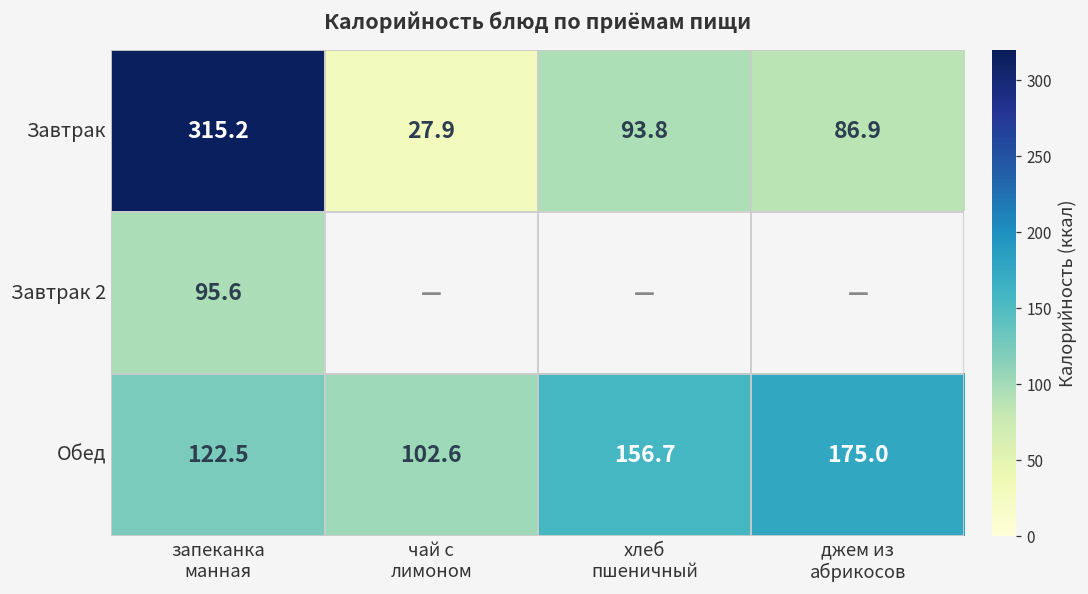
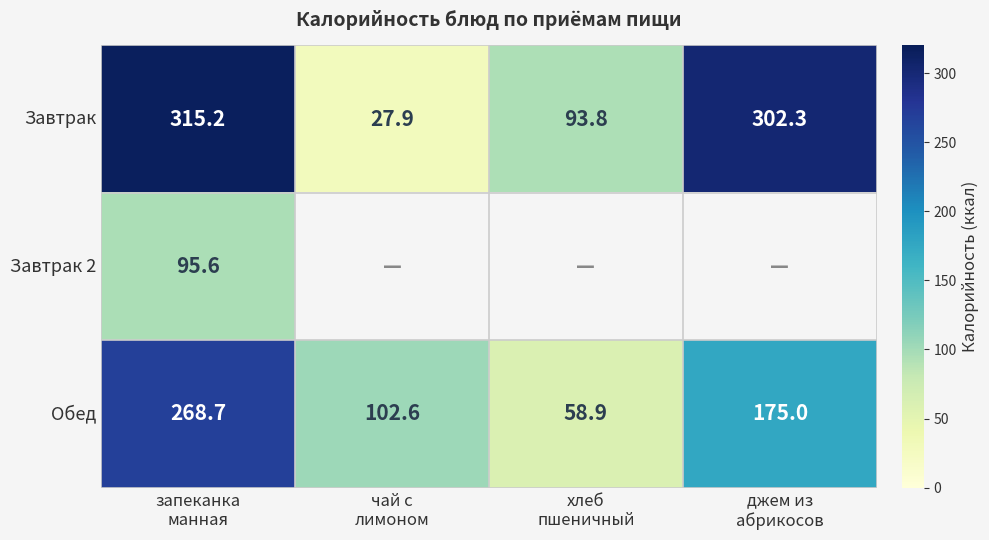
Завтрак, джем из абрикосов: 86.9 -> 302.3
Обед, запеканка манная: 122.5 -> 268.7
Обед, хлеб пшеничный: 156.7 -> 58.9
